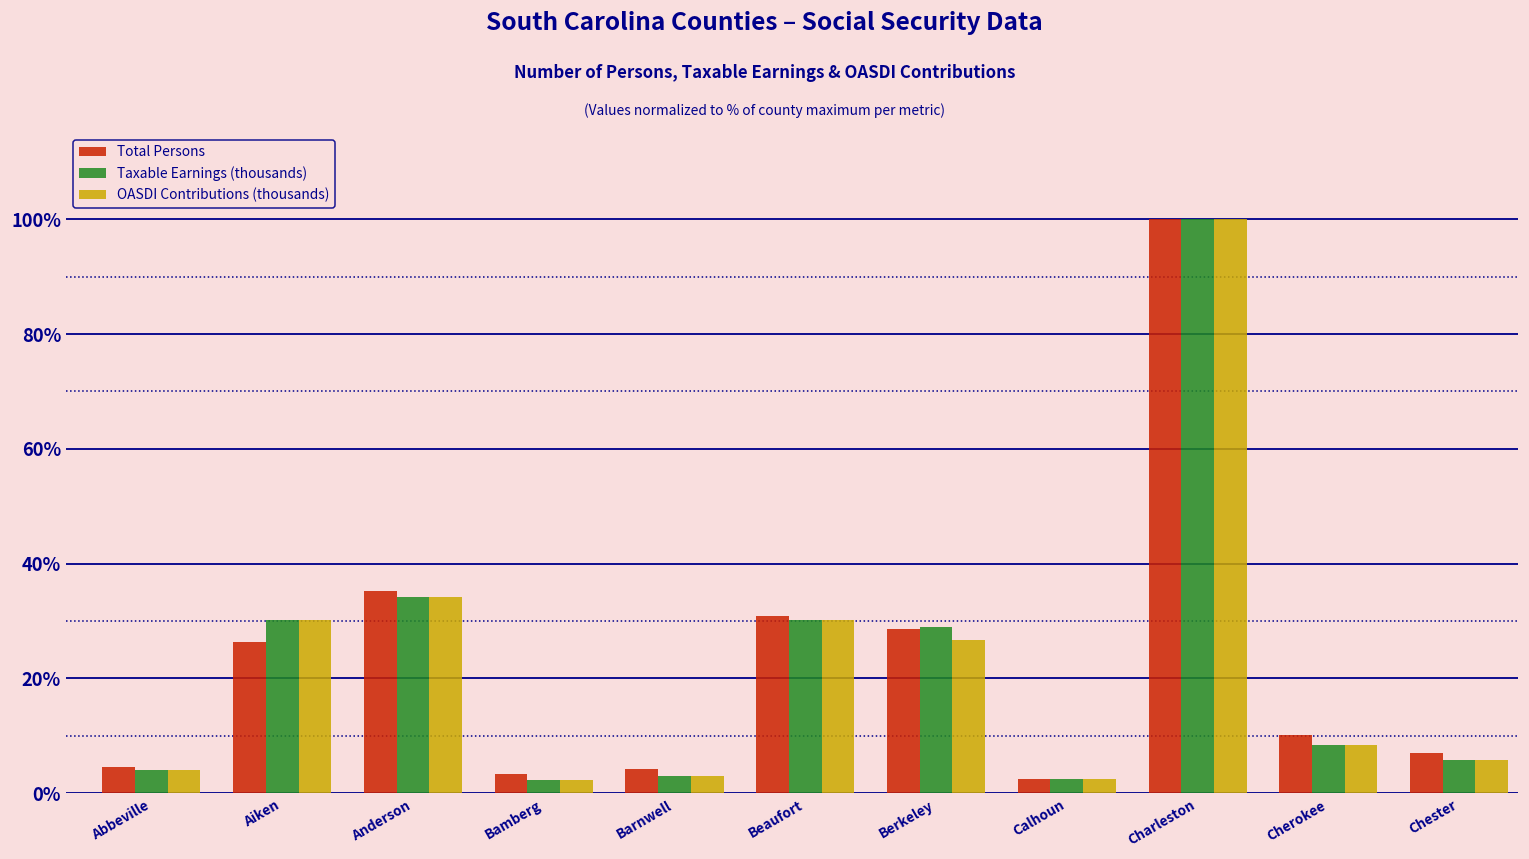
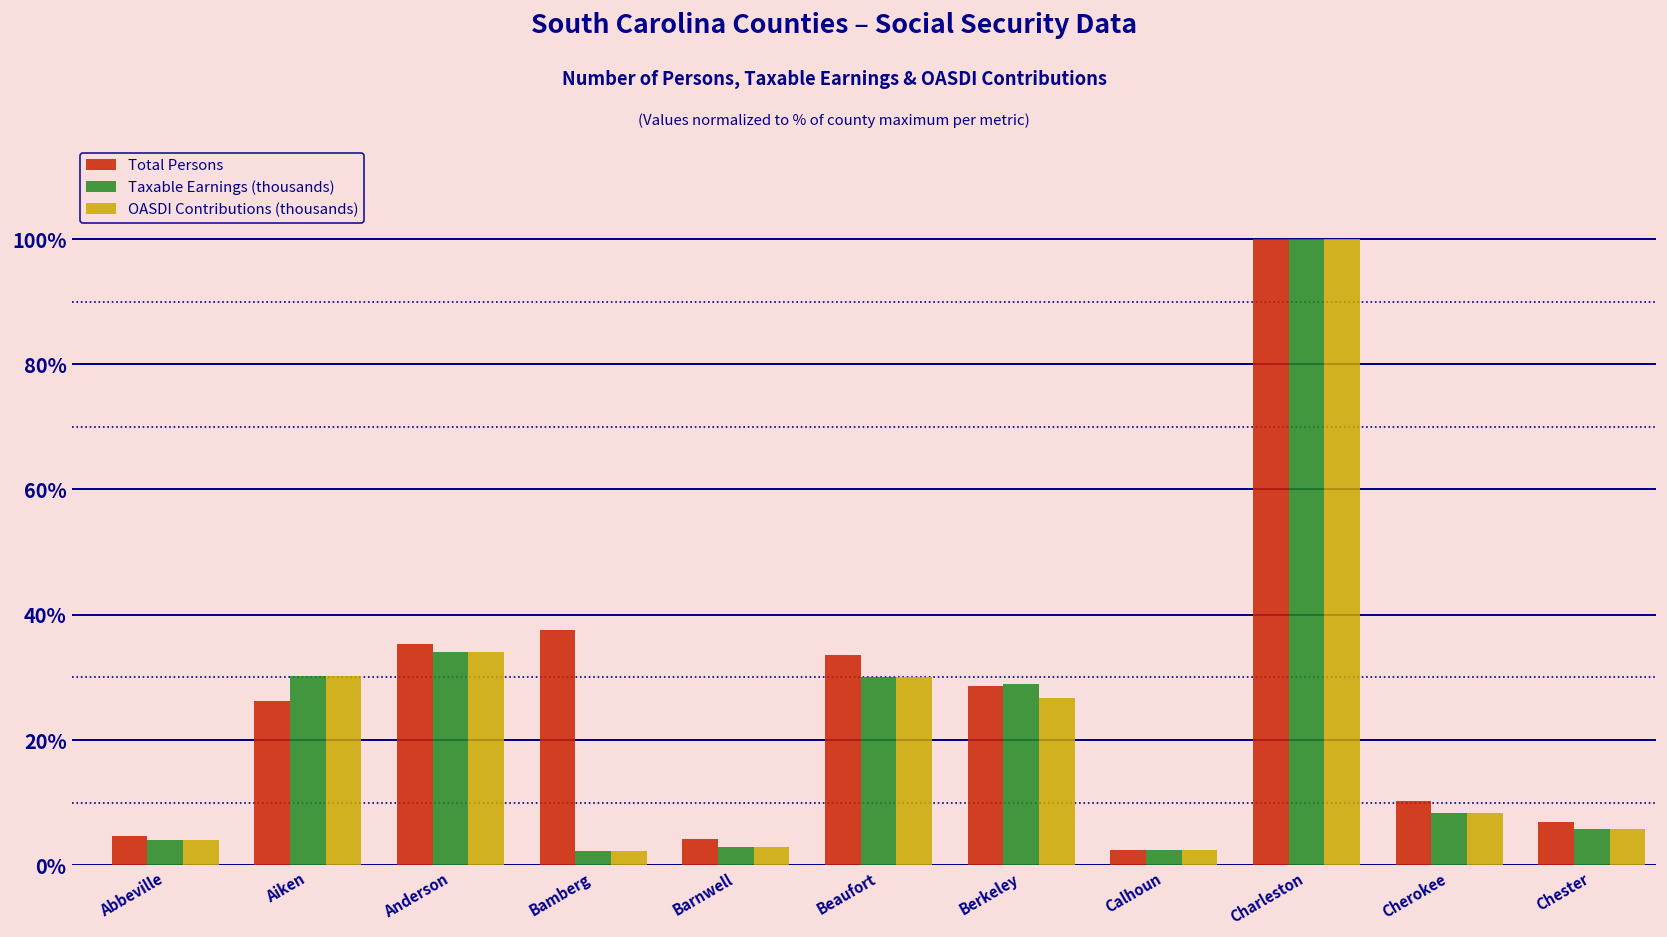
Total Persons, Bamberg: 3% -> 38%
Total Persons, Beaufort: 31% -> 34%
